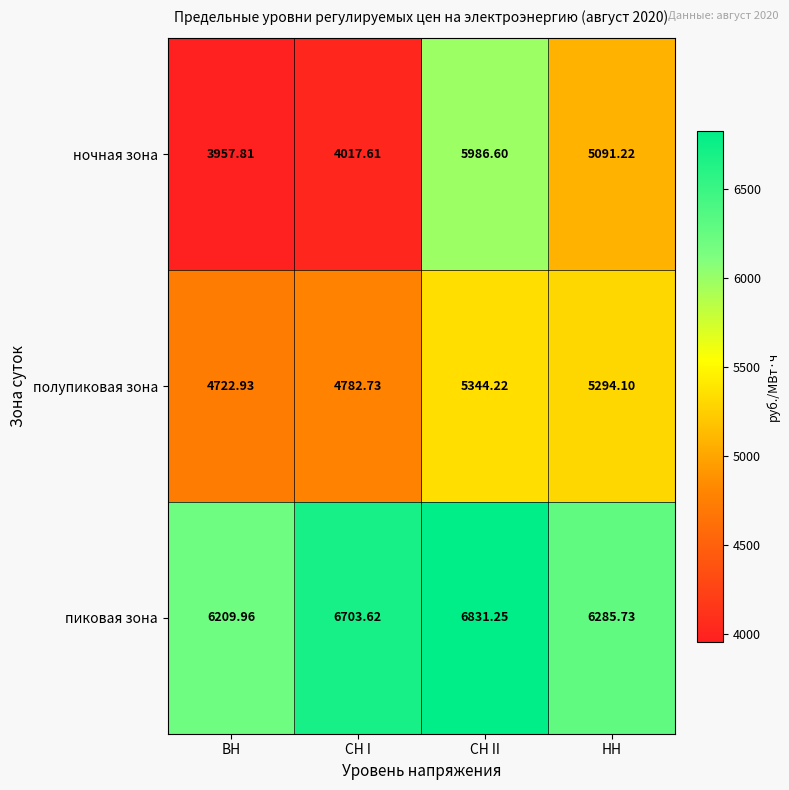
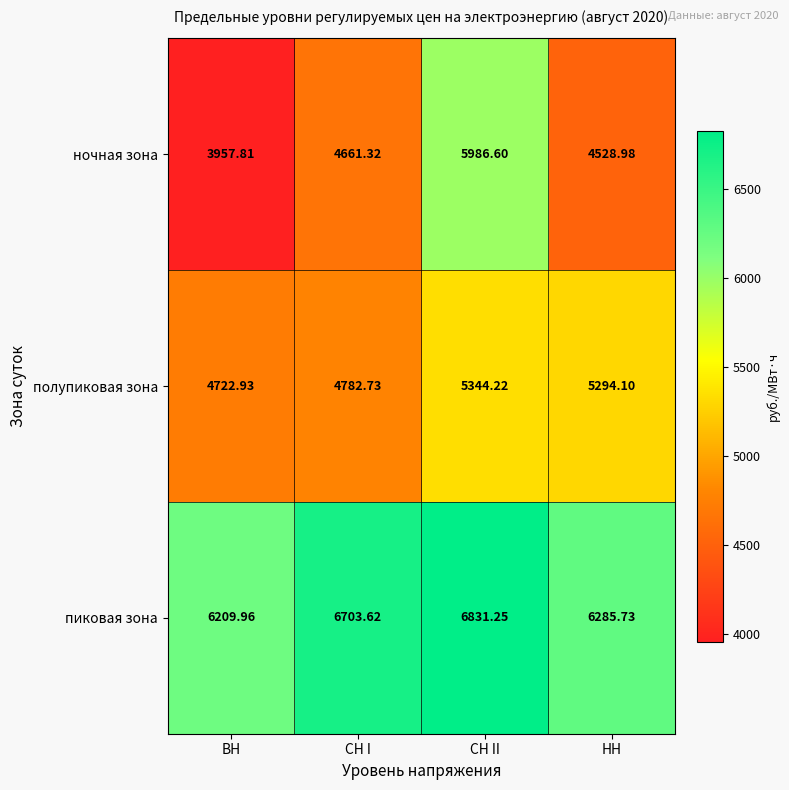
ночная зона, СН I: 4017.61 -> 4661.32
ночная зона, НН: 5091.22 -> 4528.98
